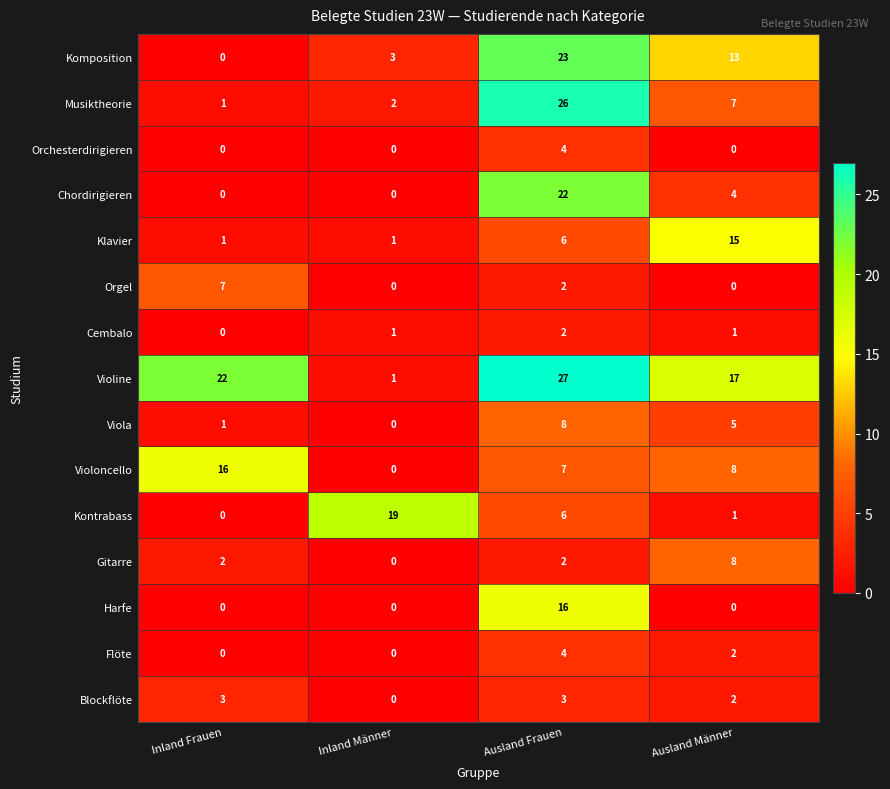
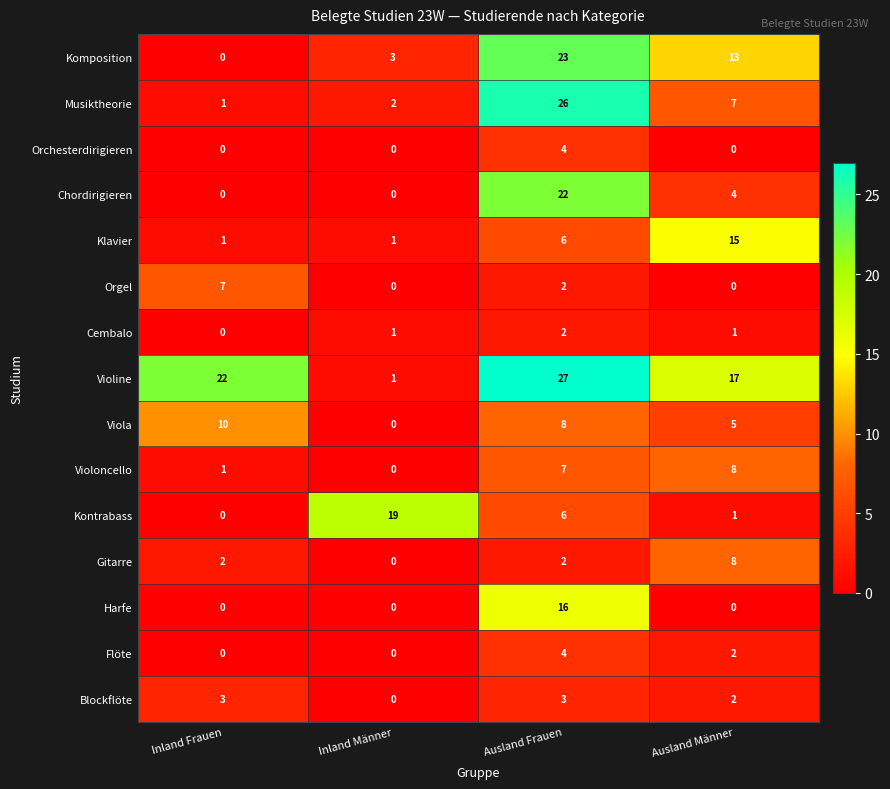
Viola, Inland Frauen: 1 -> 10
Violoncello, Inland Frauen: 16 -> 1
